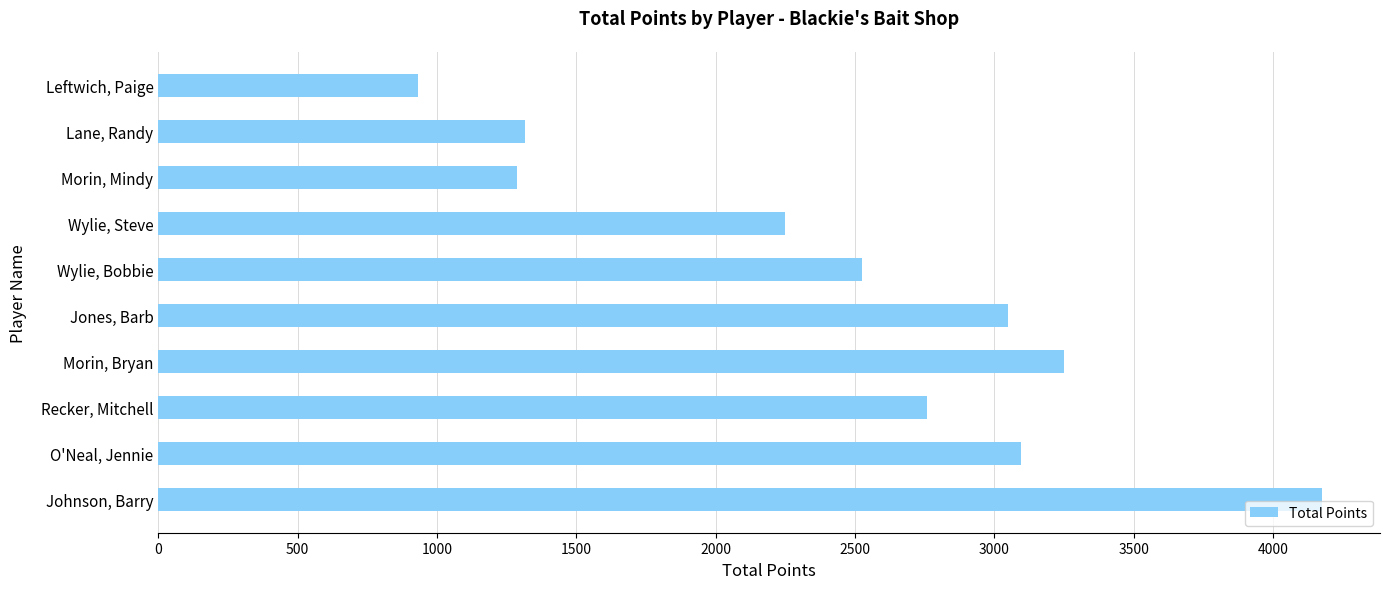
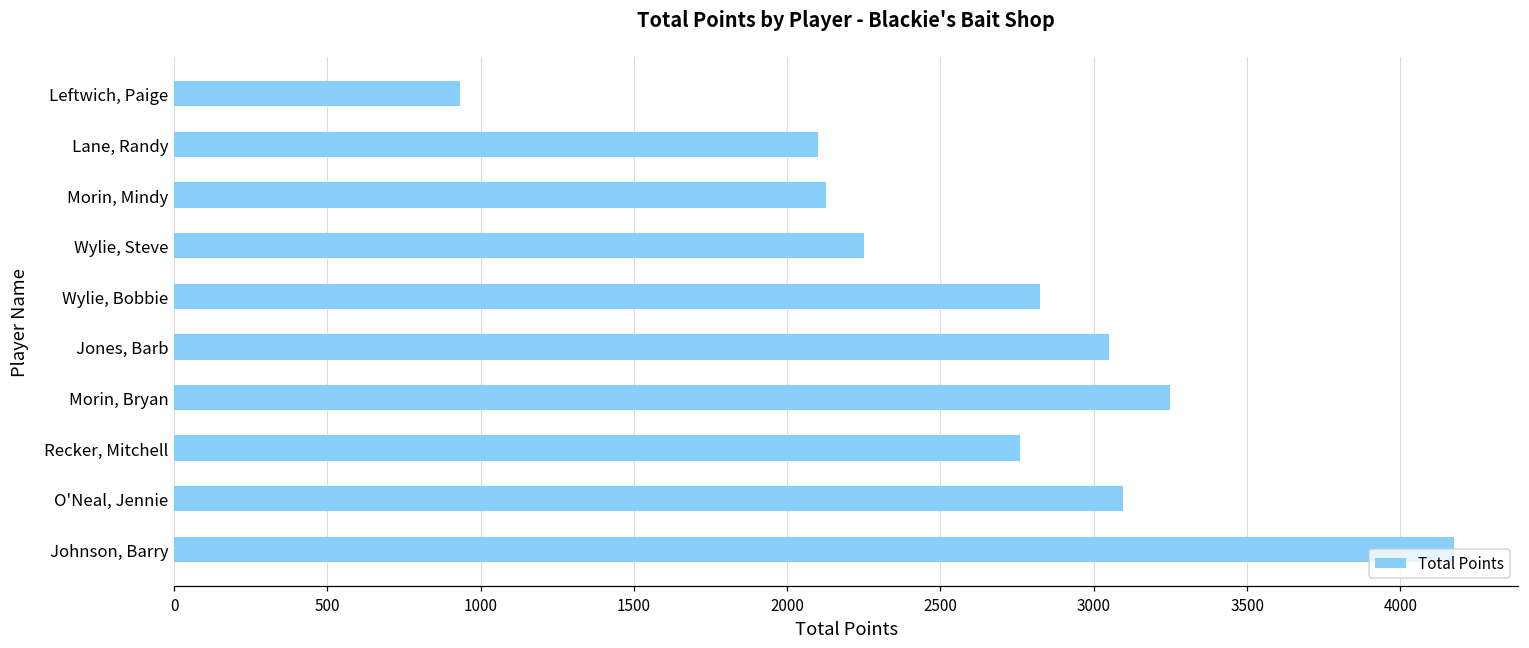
Lane, Randy: 1320 -> 2100
Morin, Mindy: 1290 -> 2130
Wylie, Bobbie: 2530 -> 2820
